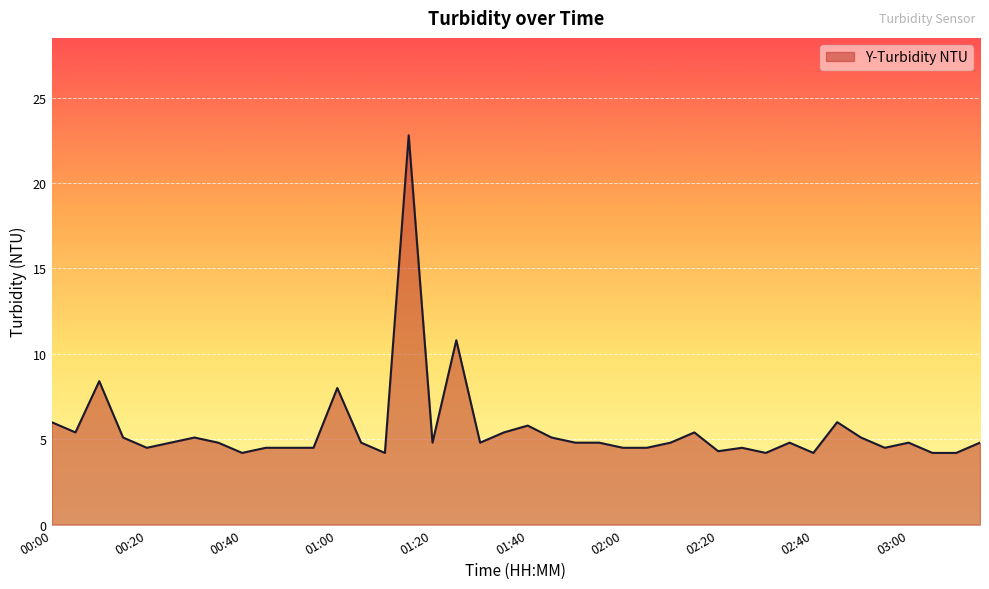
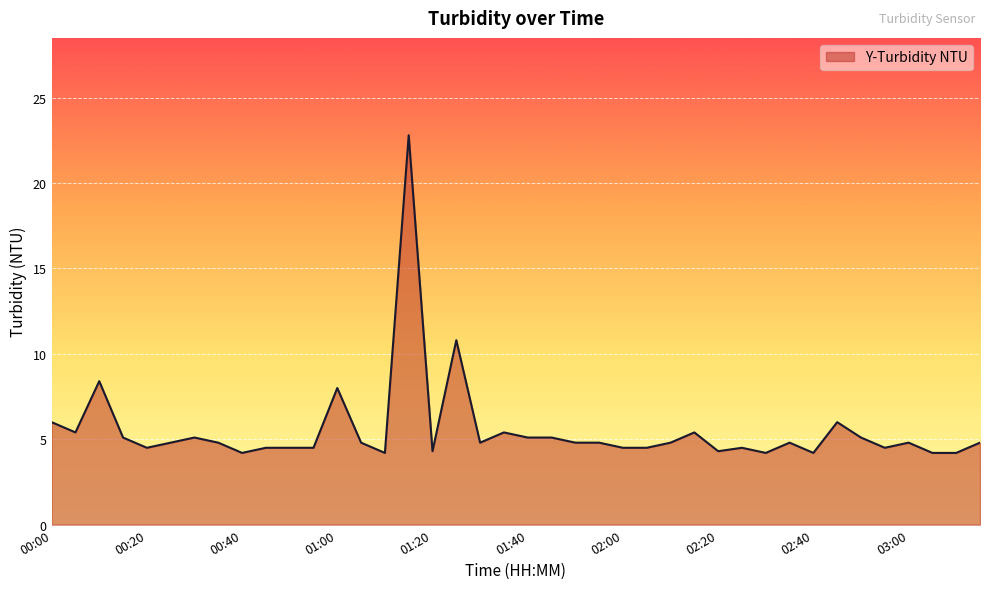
01:20: 4.8 -> 4.3
01:40: 5.8 -> 5.1
